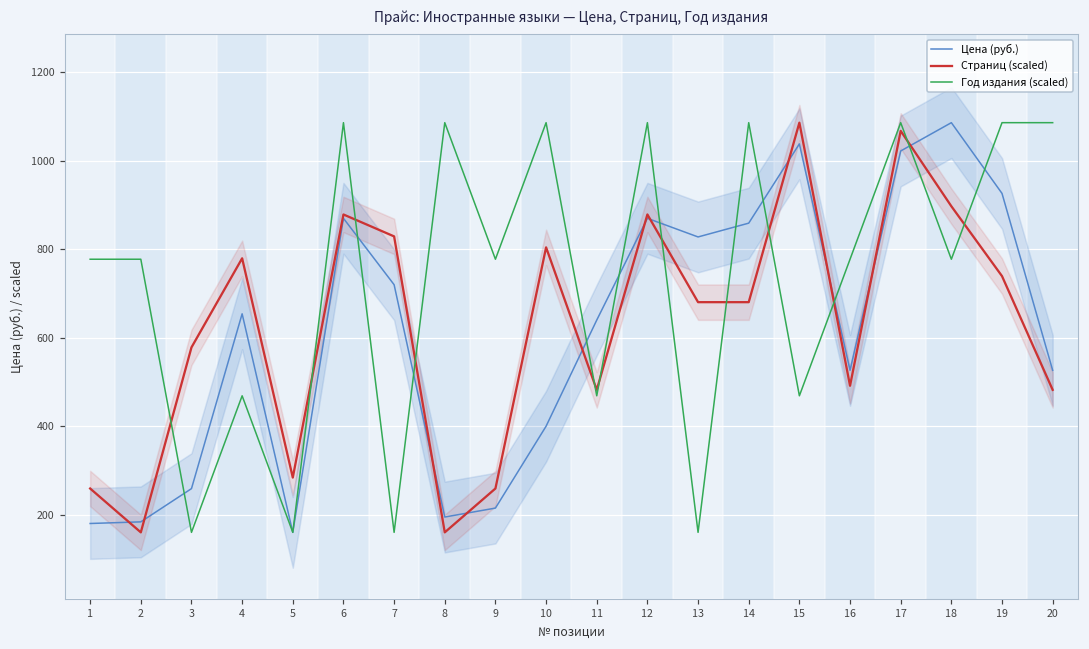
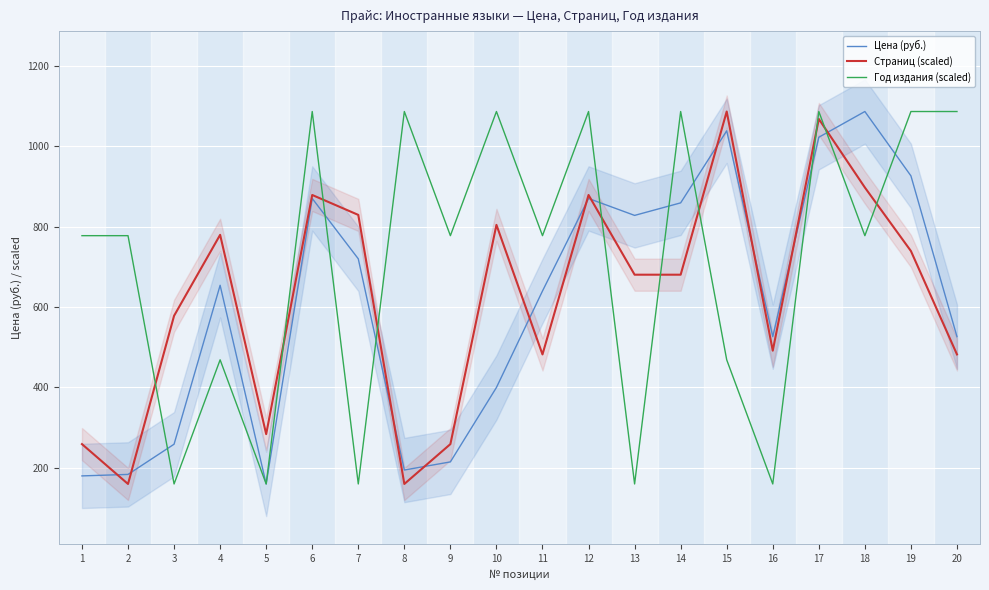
Год издания (scaled), 11: 470 -> 780
Год издания (scaled), 16: 780 -> 160
